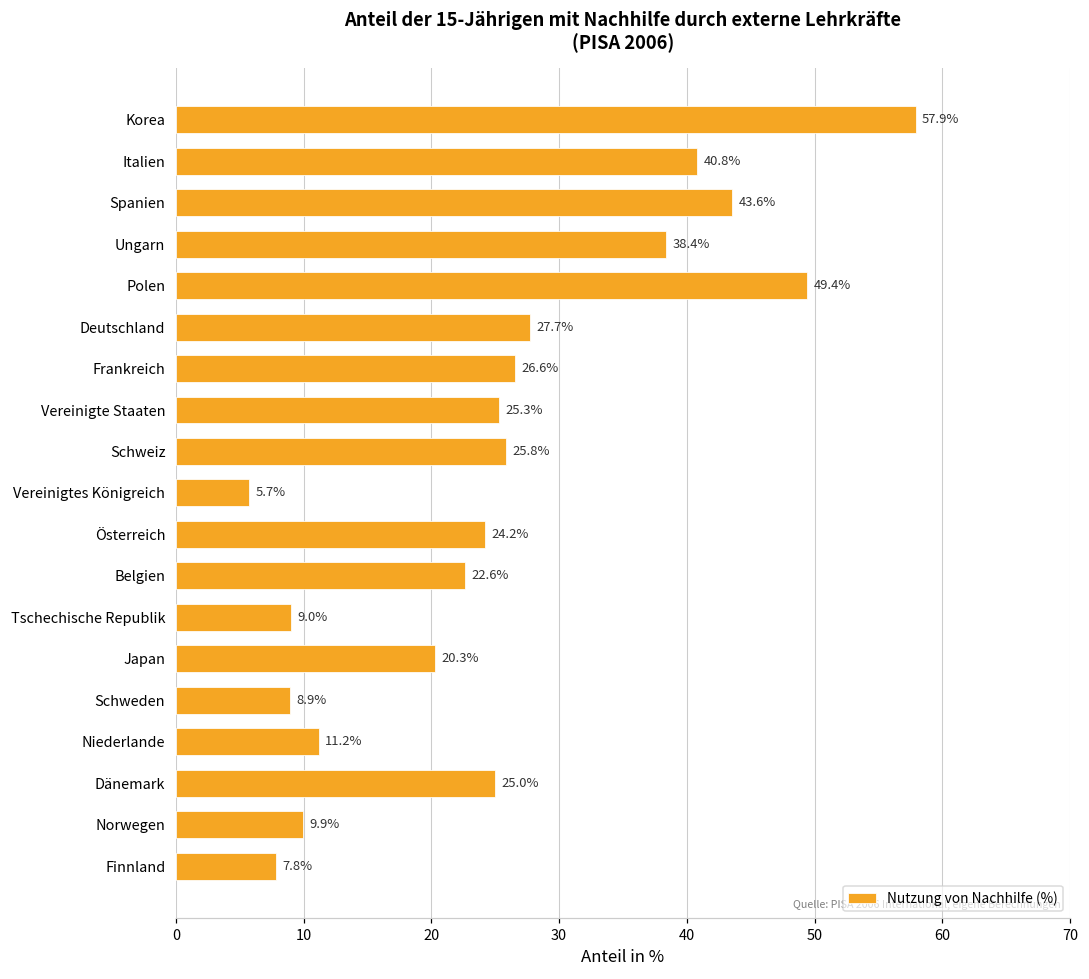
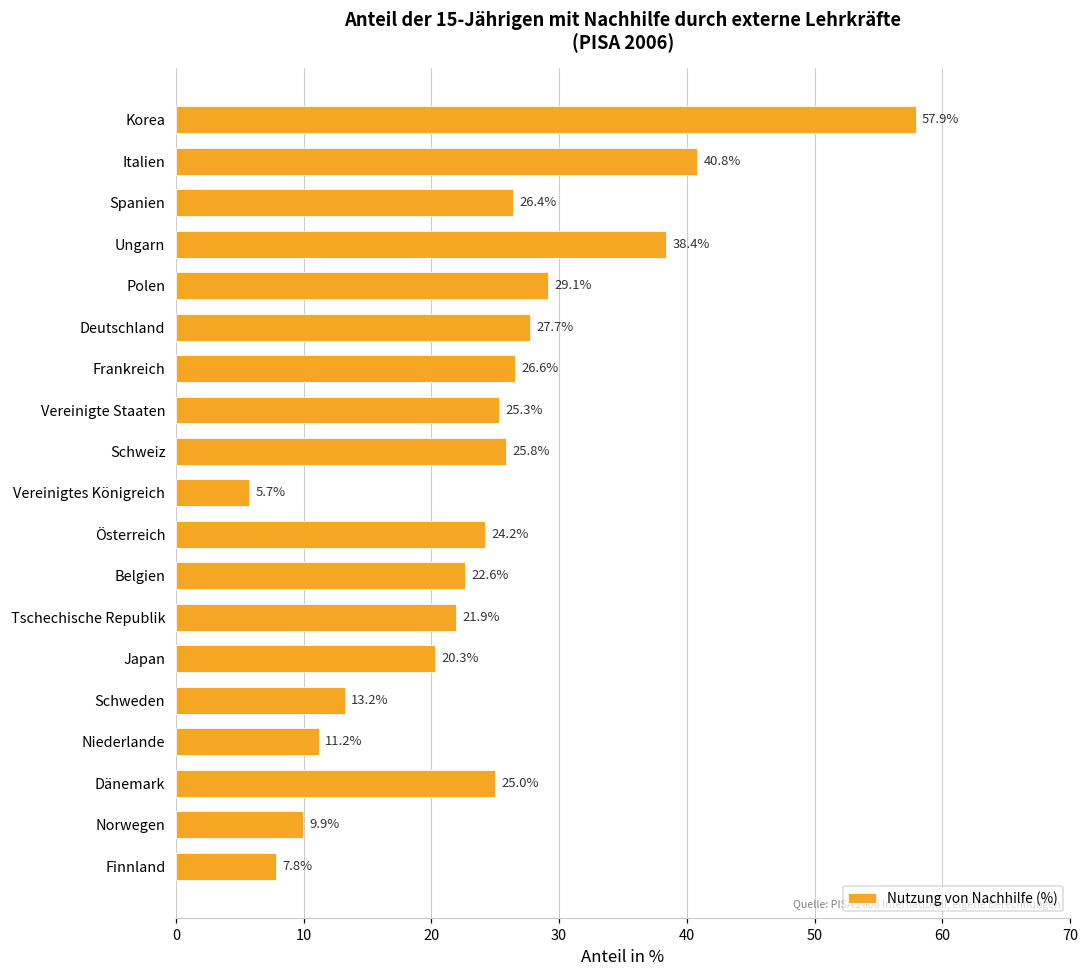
Spanien: 43.6% -> 26.4%
Polen: 49.4% -> 29.1%
Tschechische Republik: 9.0% -> 21.9%
Schweden: 8.9% -> 13.2%
